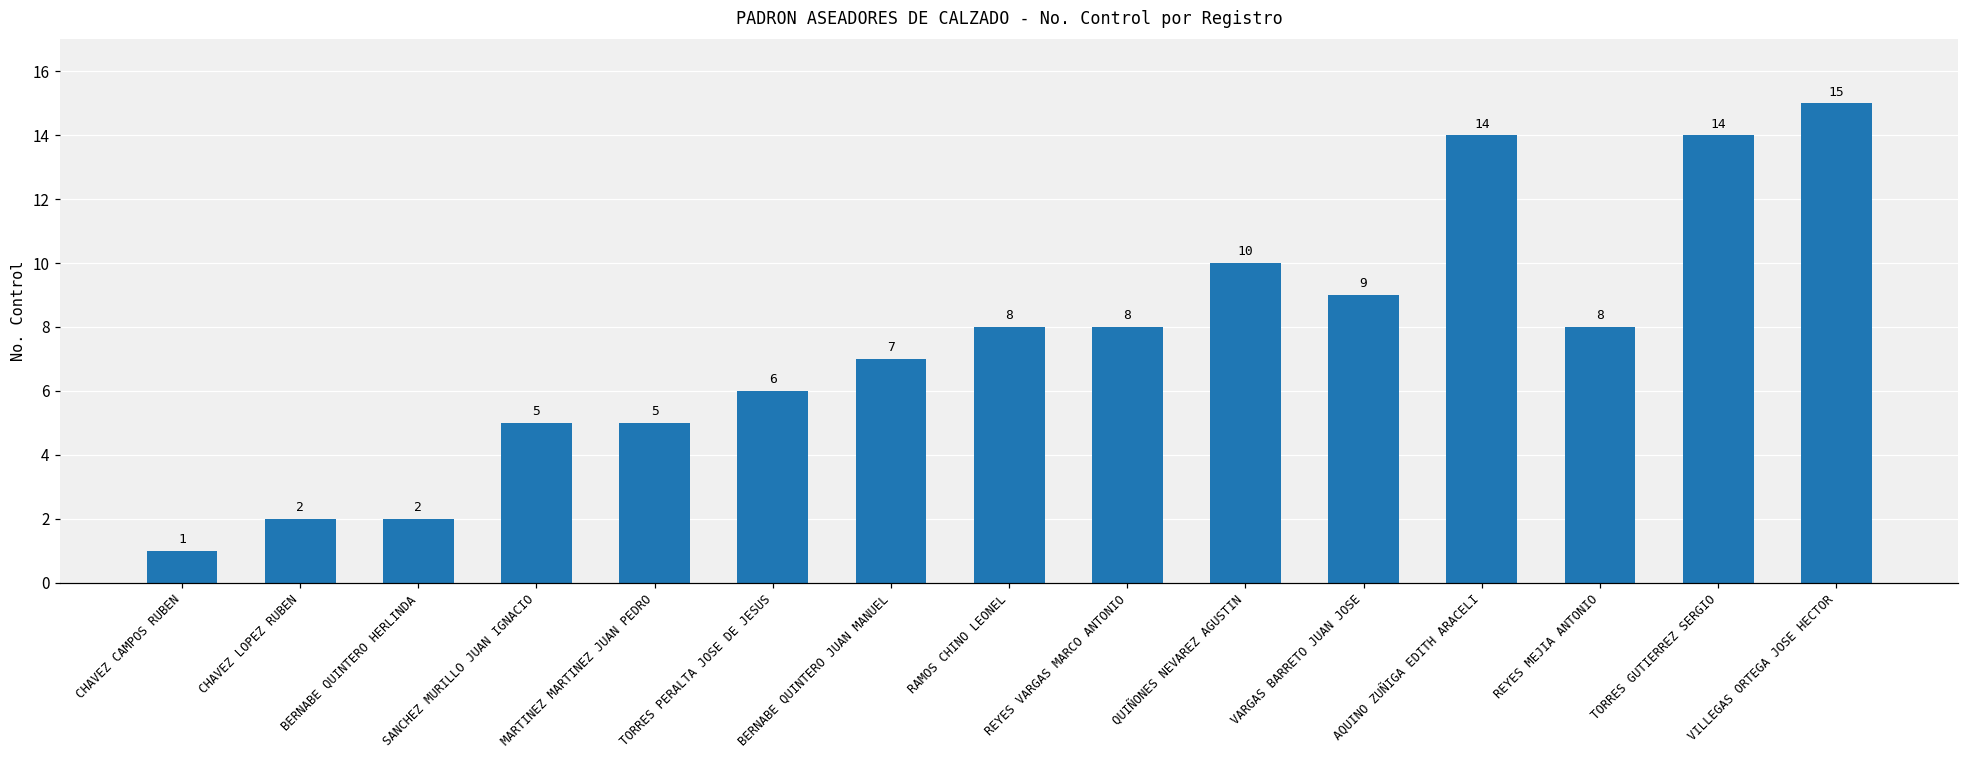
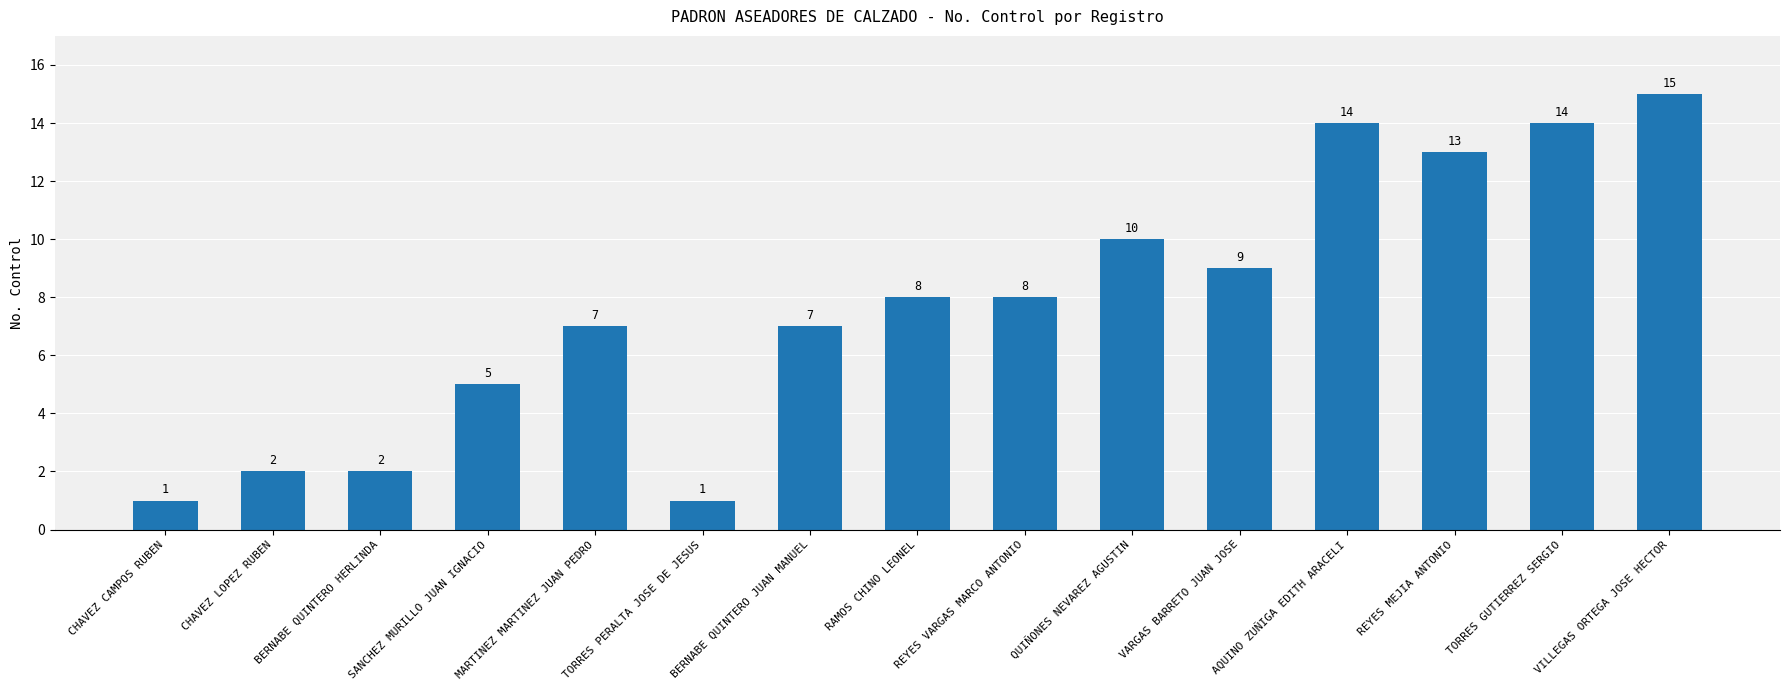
MARTINEZ MARTINEZ JUAN PEDRO: 5 -> 7
TORRES PERALTA JOSE DE JESUS: 6 -> 1
REYES MEJIA ANTONIO: 8 -> 13
